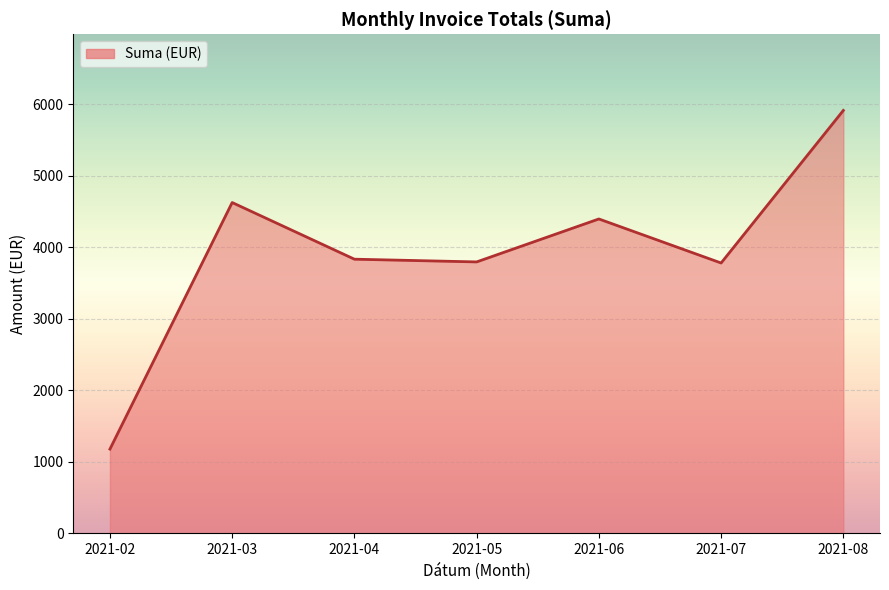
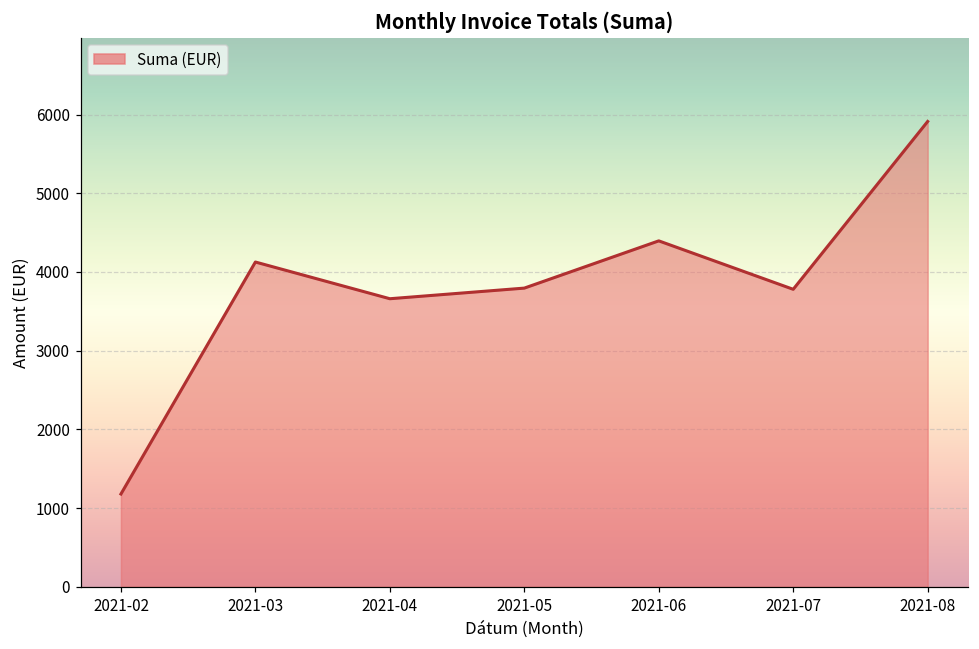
2021-03: 4600 -> 4100
2021-04: 3800 -> 3700
